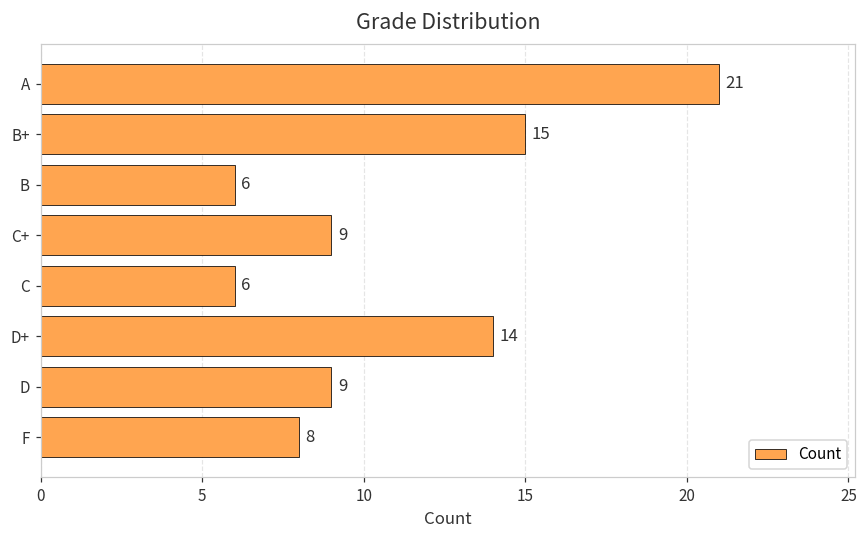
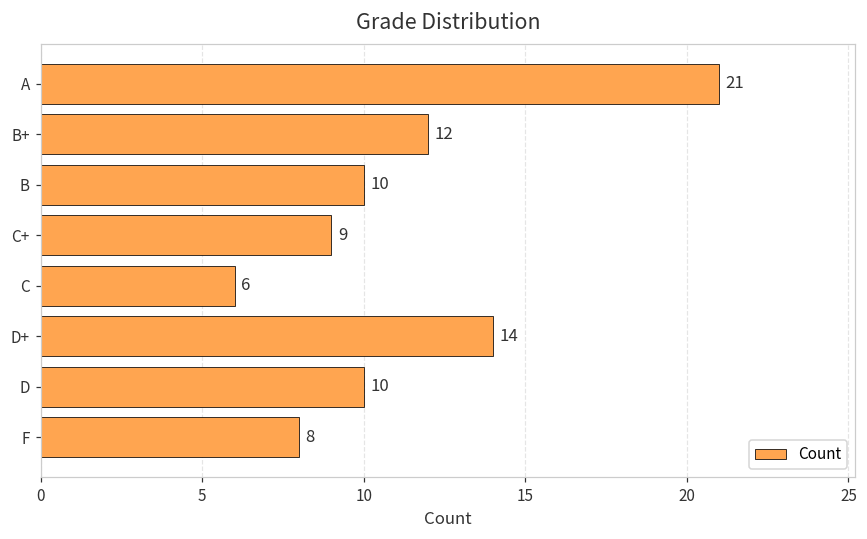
B+: 15 -> 12
B: 6 -> 10
D: 9 -> 10
